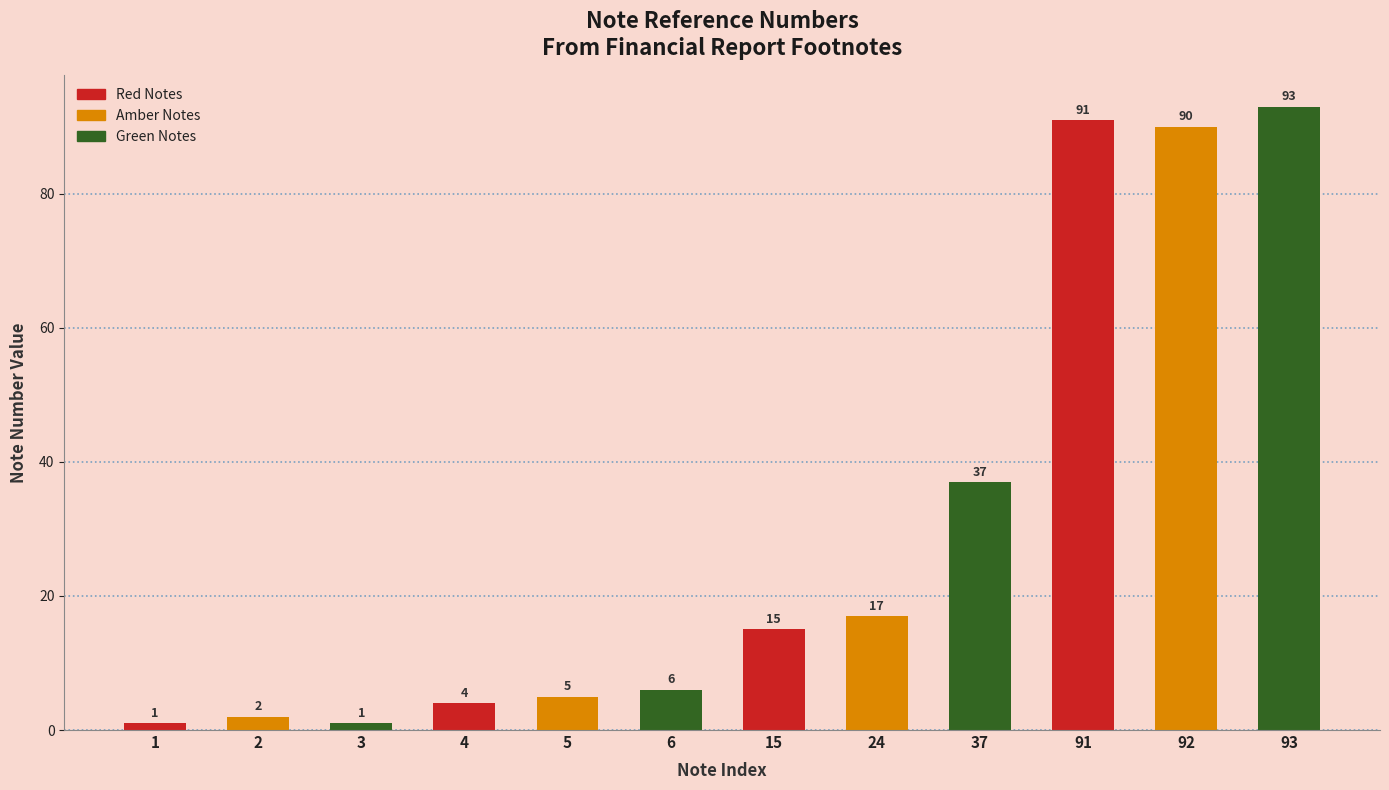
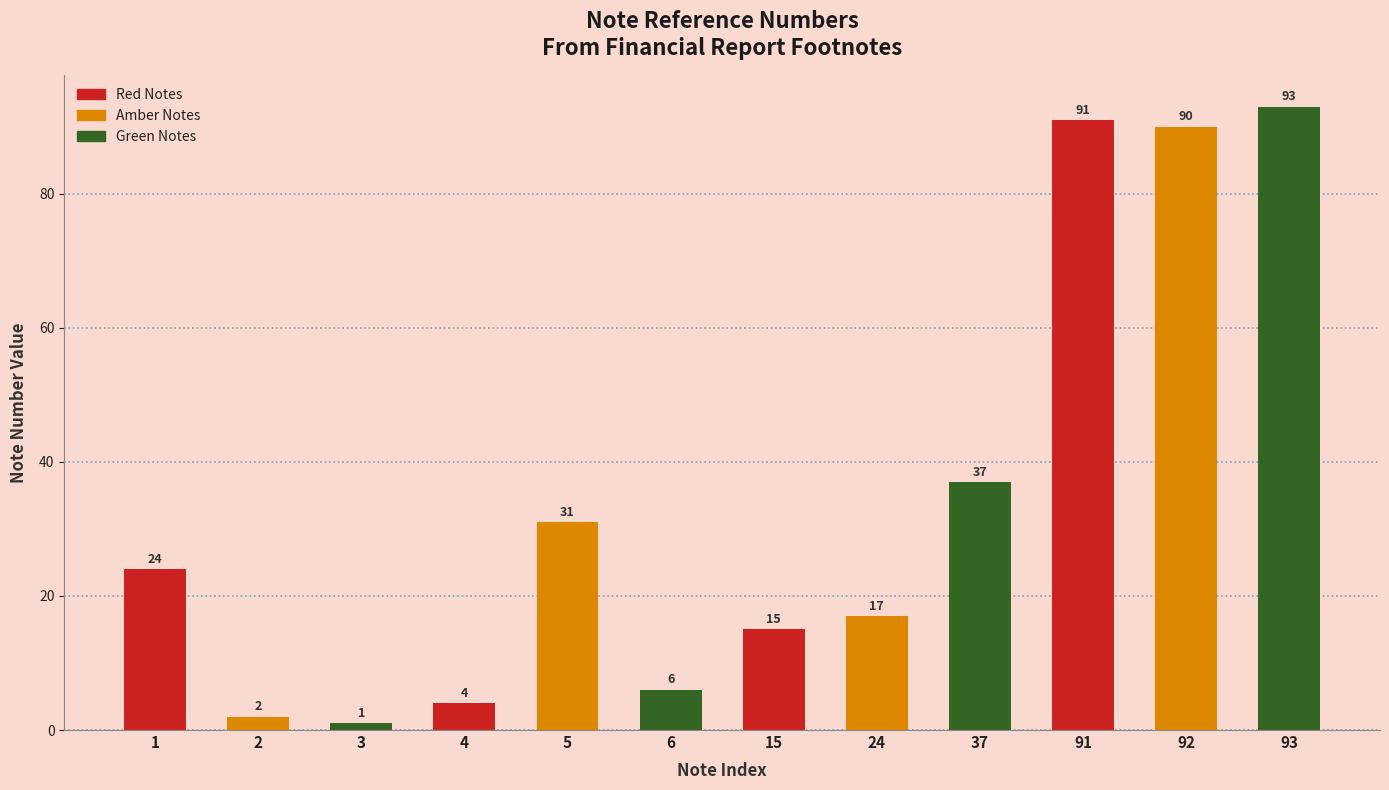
1: 1 -> 24
5: 5 -> 31
